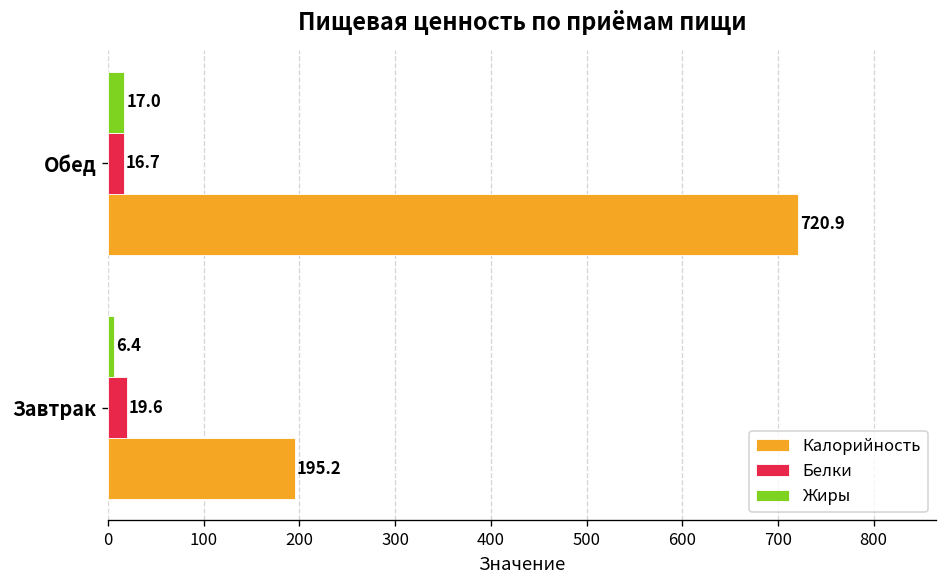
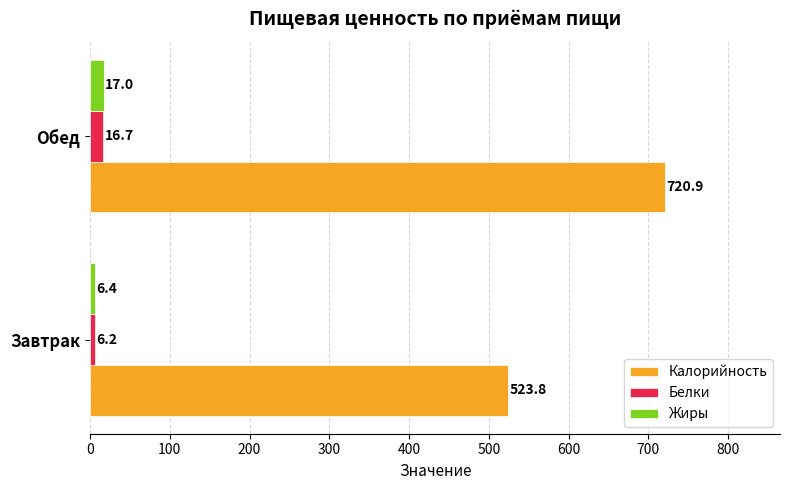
Белки, Завтрак: 19.6 -> 6.2
Калорийность, Завтрак: 195.2 -> 523.8
